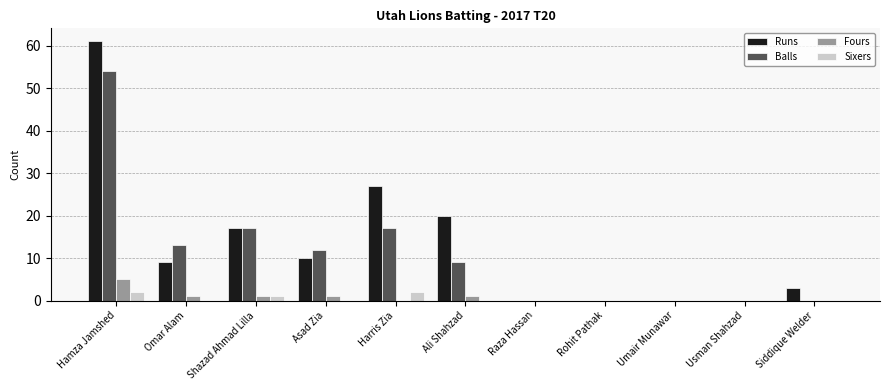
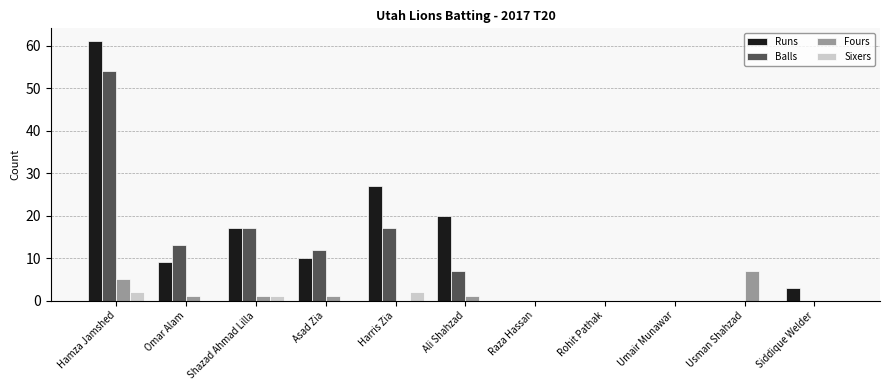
Balls, Ali Shahzad: 9 -> 7
Fours, Usman Shahzad: 0 -> 7
